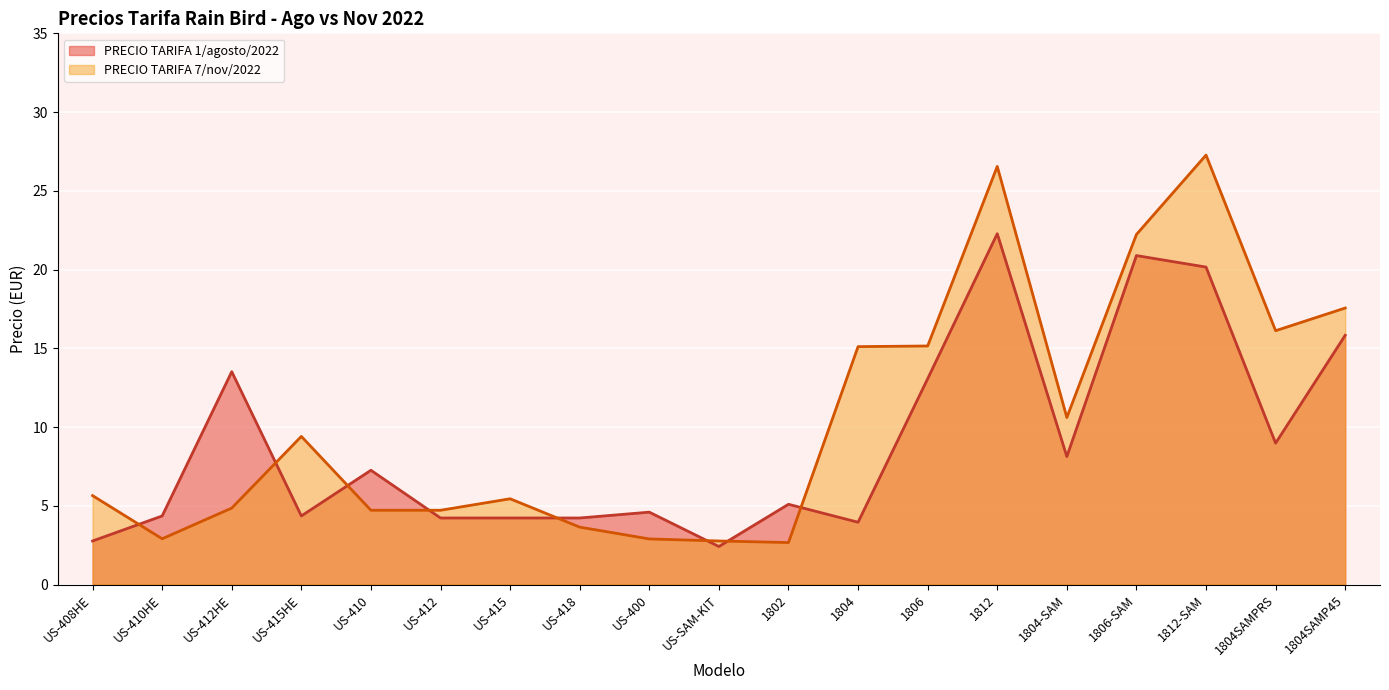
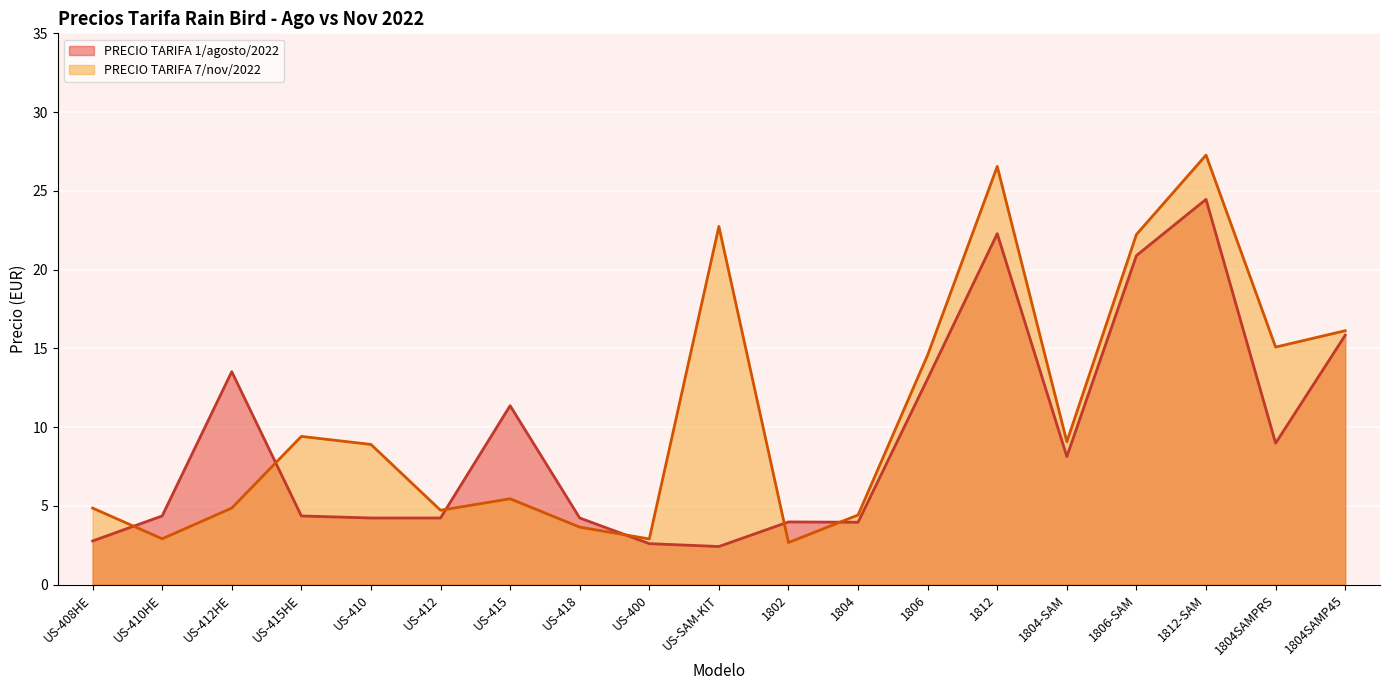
PRECIO TARIFA 7/nov/2022, US-408HE: 5.7 -> 4.9
PRECIO TARIFA 1/agosto/2022, US-410: 7.3 -> 4.2
PRECIO TARIFA 7/nov/2022, US-410: 4.7 -> 8.9
PRECIO TARIFA 1/agosto/2022, US-415: 4.2 -> 11.4
PRECIO TARIFA 1/agosto/2022, US-400: 4.6 -> 2.6
PRECIO TARIFA 7/nov/2022, US-SAM-KIT: 2.8 -> 22.7
PRECIO TARIFA 1/agosto/2022, 1802: 5.1 -> 4.0
PRECIO TARIFA 7/nov/2022, 1804: 15.1 -> 4.4
PRECIO TARIFA 7/nov/2022, 1806: 15.2 -> 14.6
PRECIO TARIFA 7/nov/2022, 1804-SAM: 10.6 -> 9.1
PRECIO TARIFA 1/agosto/2022, 1812-SAM: 20.2 -> 24.5
PRECIO TARIFA 7/nov/2022, 1804SAMPRS: 16.1 -> 15.1
PRECIO TARIFA 7/nov/2022, 1804SAMP45: 17.6 -> 16.1
